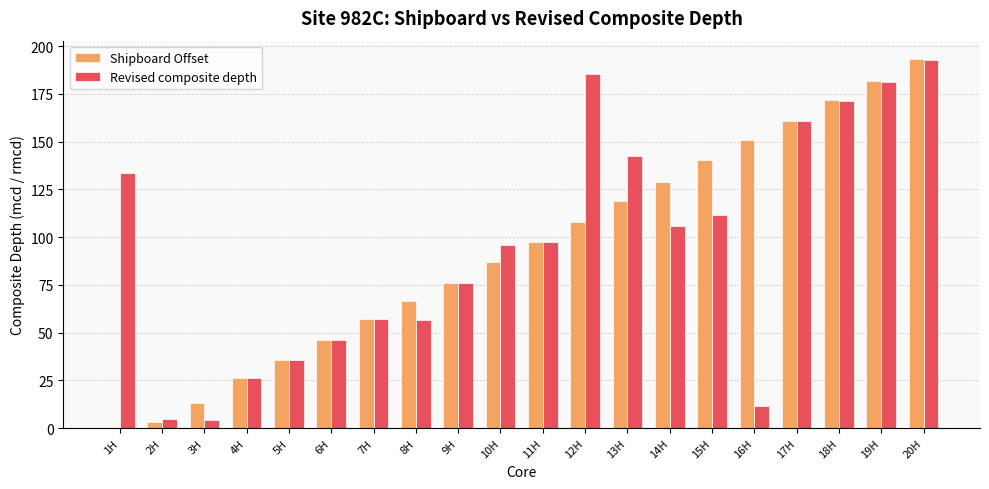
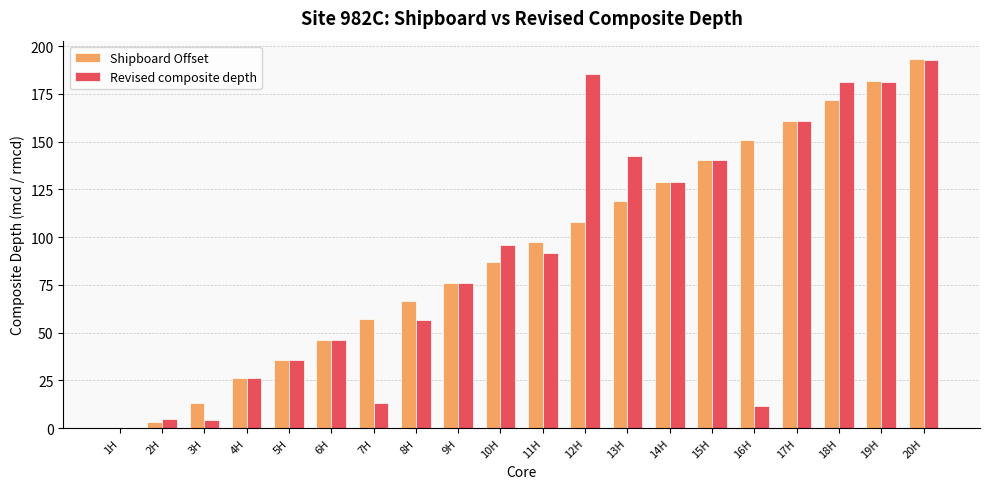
Revised composite depth, 1H: 133 -> 0
Revised composite depth, 7H: 57 -> 13
Revised composite depth, 11H: 97 -> 92
Revised composite depth, 14H: 106 -> 129
Revised composite depth, 15H: 111 -> 140
Revised composite depth, 18H: 172 -> 181
